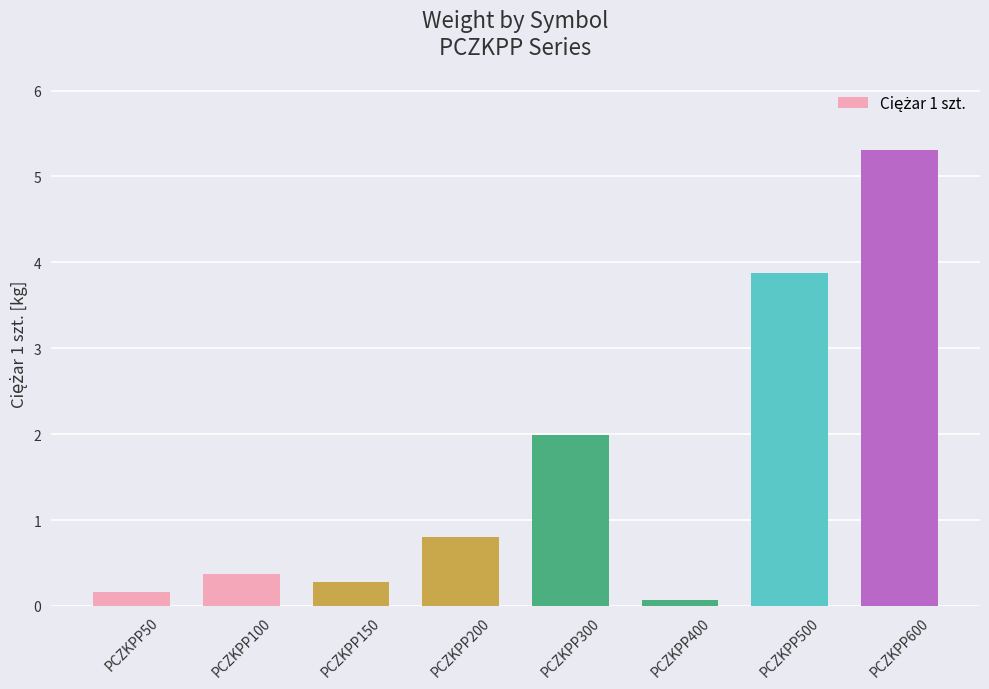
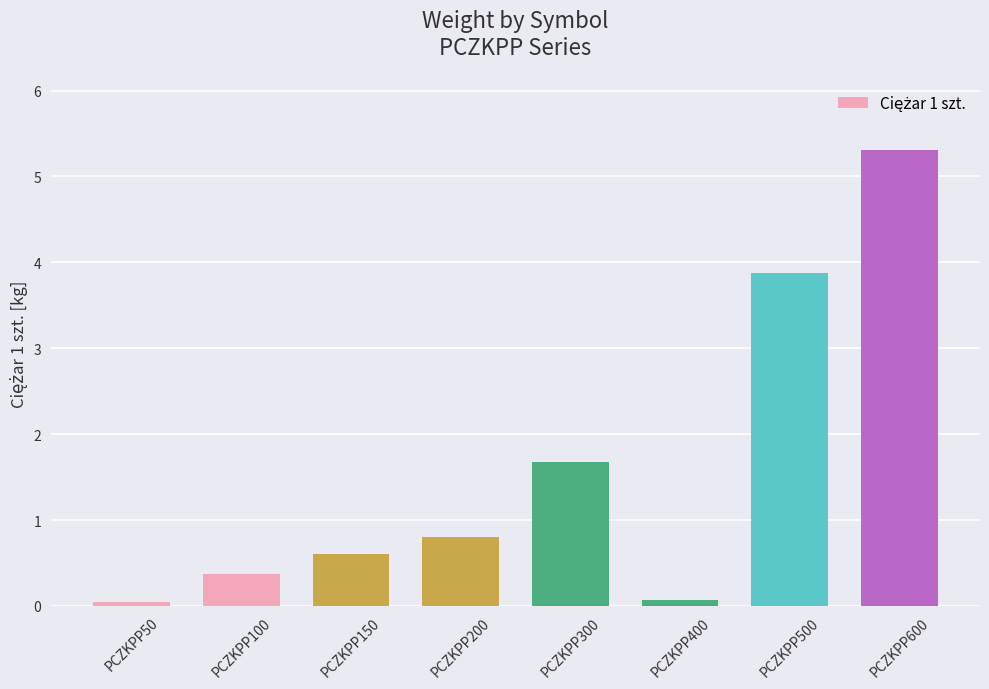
PCZKPP50: 0.2 -> 0.1
PCZKPP150: 0.3 -> 0.6
PCZKPP300: 2.0 -> 1.7
